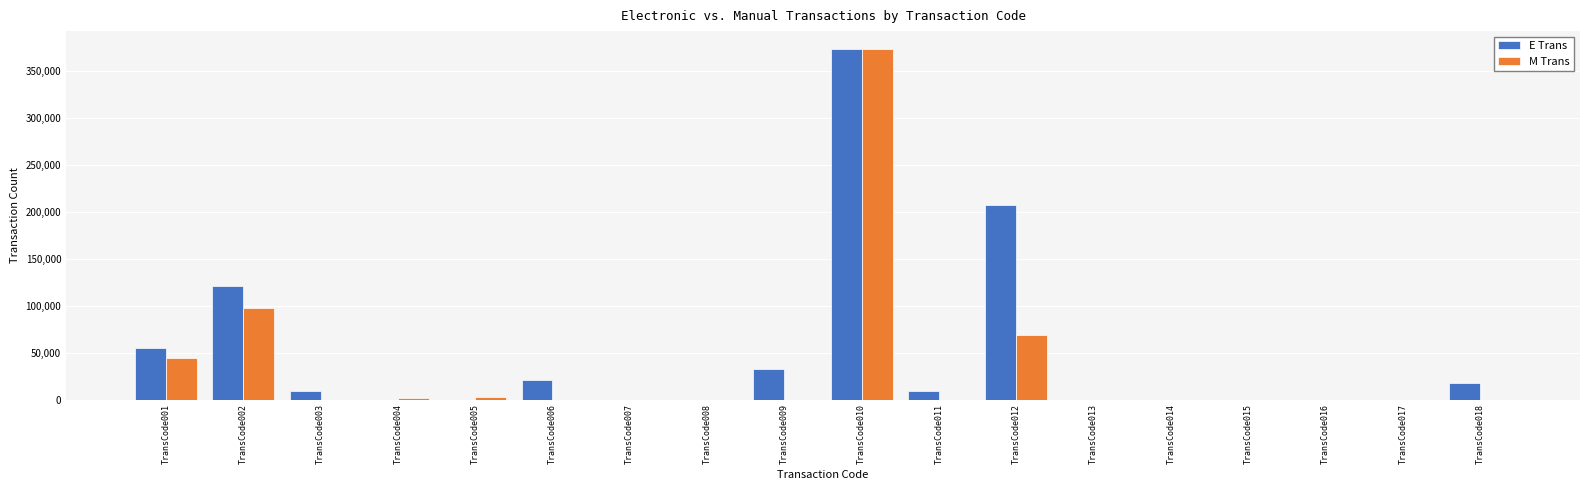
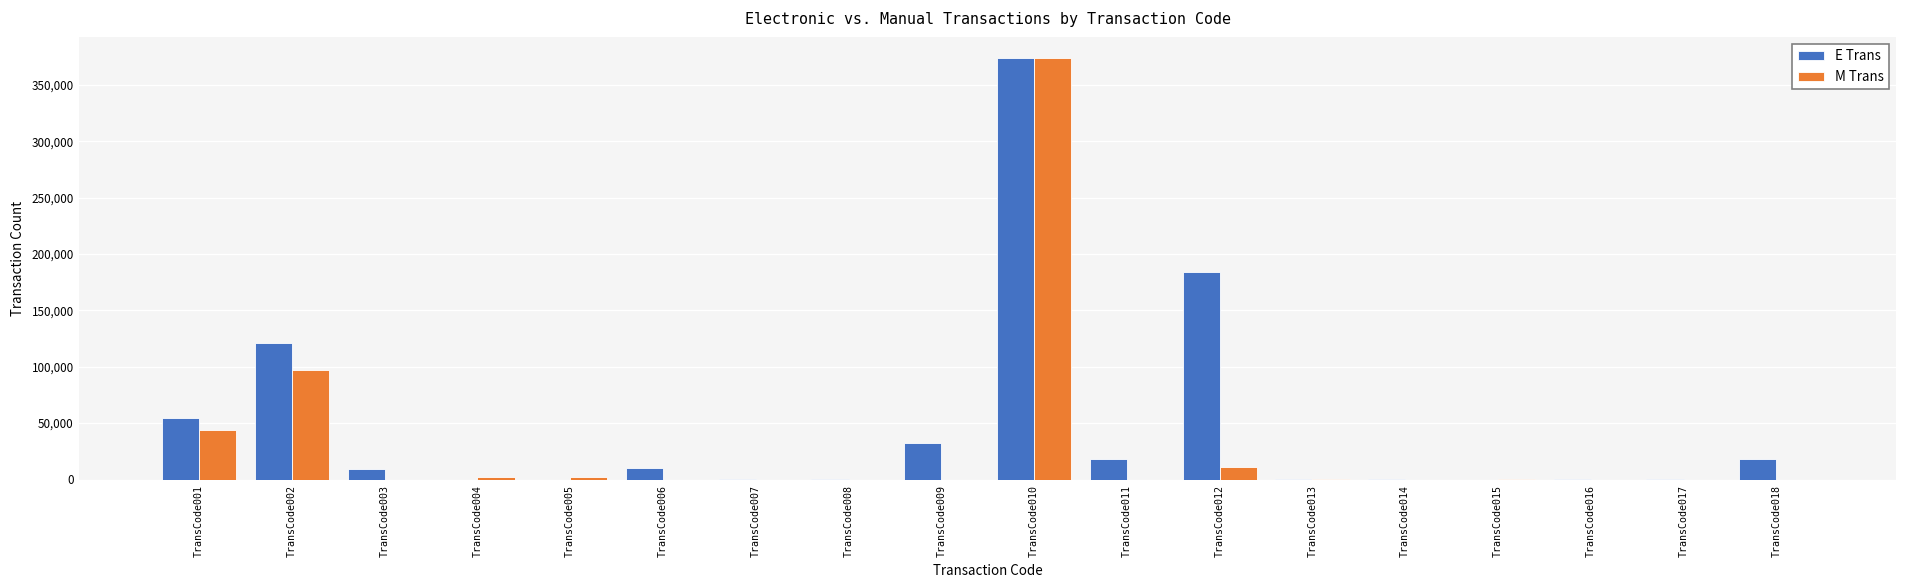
E Trans, TransCode006: 20,000 -> 10,000
E Trans, TransCode011: 10,000 -> 20,000
E Trans, TransCode012: 210,000 -> 180,000
M Trans, TransCode012: 70,000 -> 10,000
